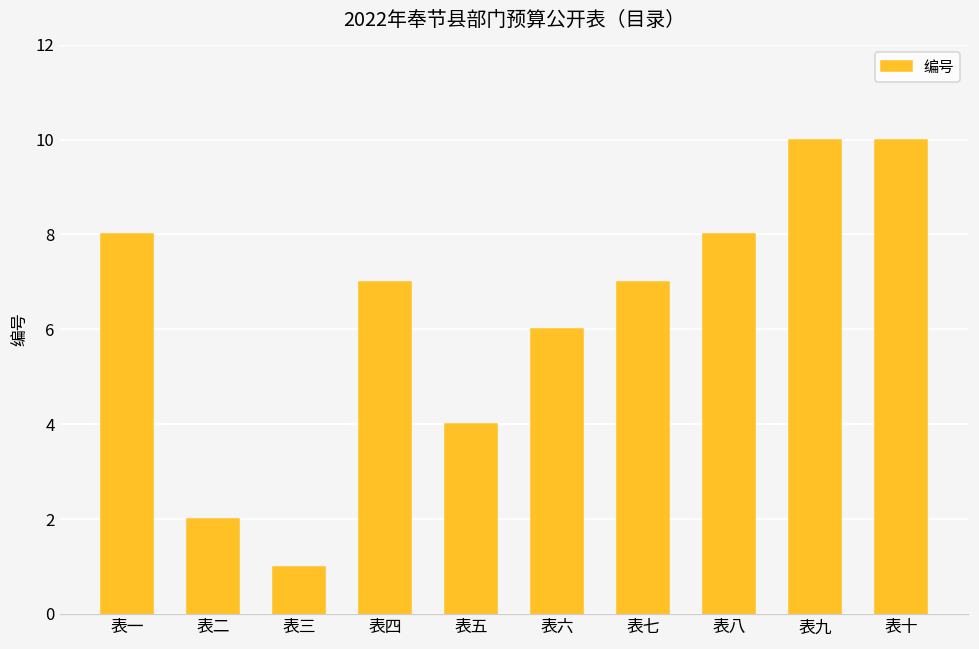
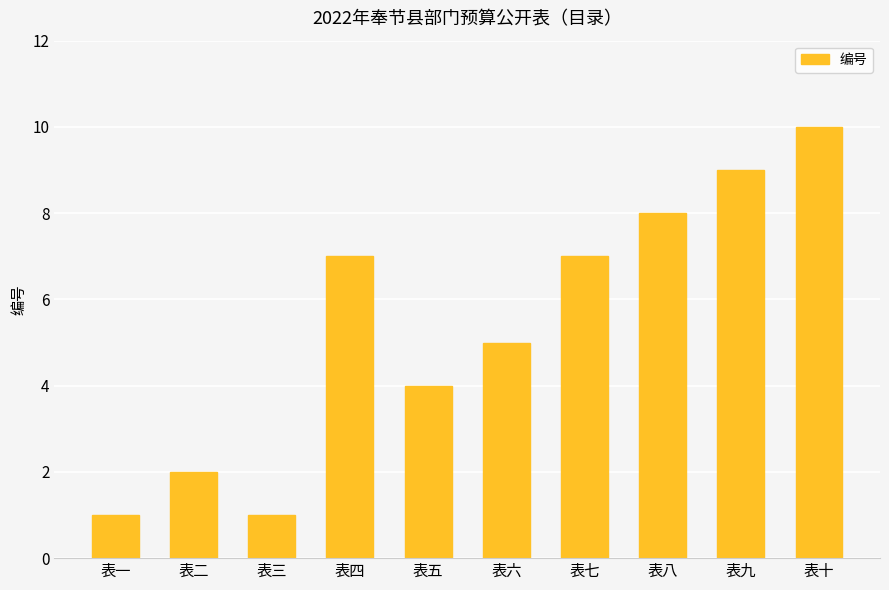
表一: 8 -> 1
表六: 6 -> 5
表九: 10 -> 9
